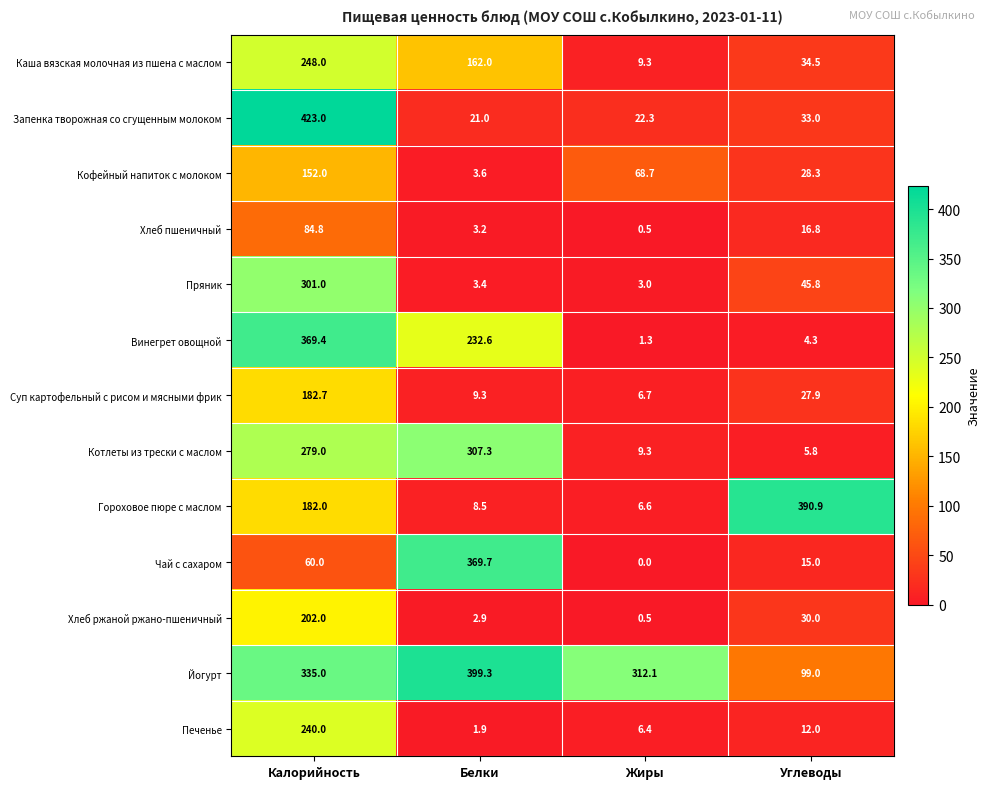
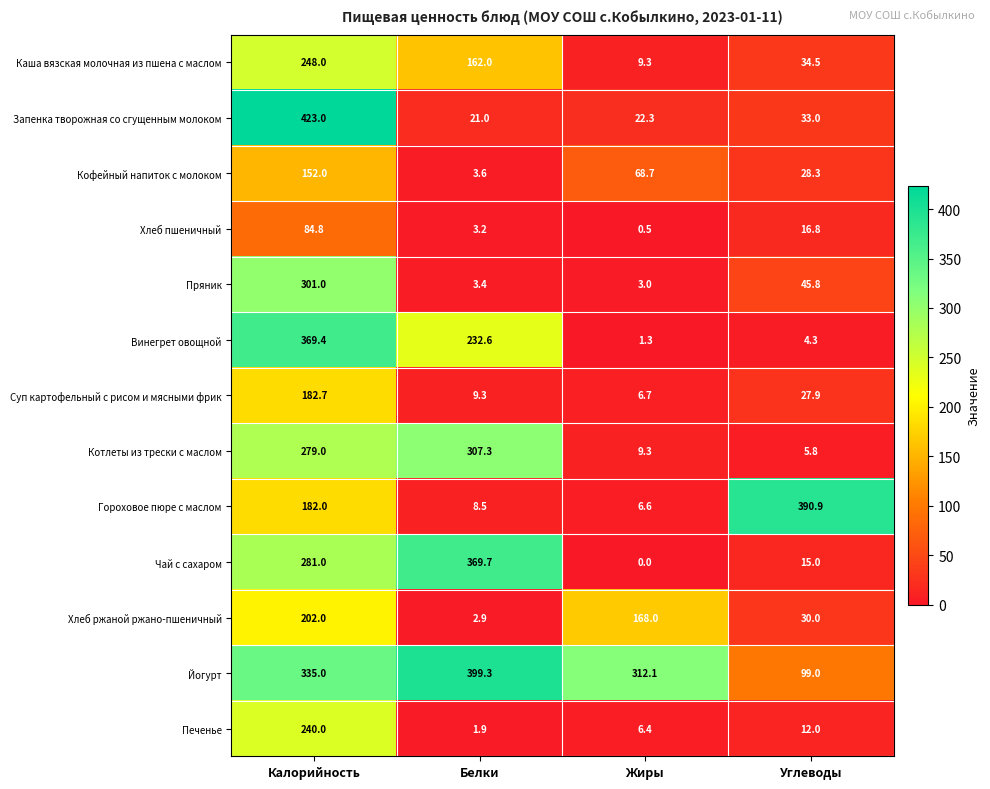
Чай с сахаром, Калорийность: 60.0 -> 281.0
Хлеб ржаной ржано-пшеничный, Жиры: 0.5 -> 168.0
